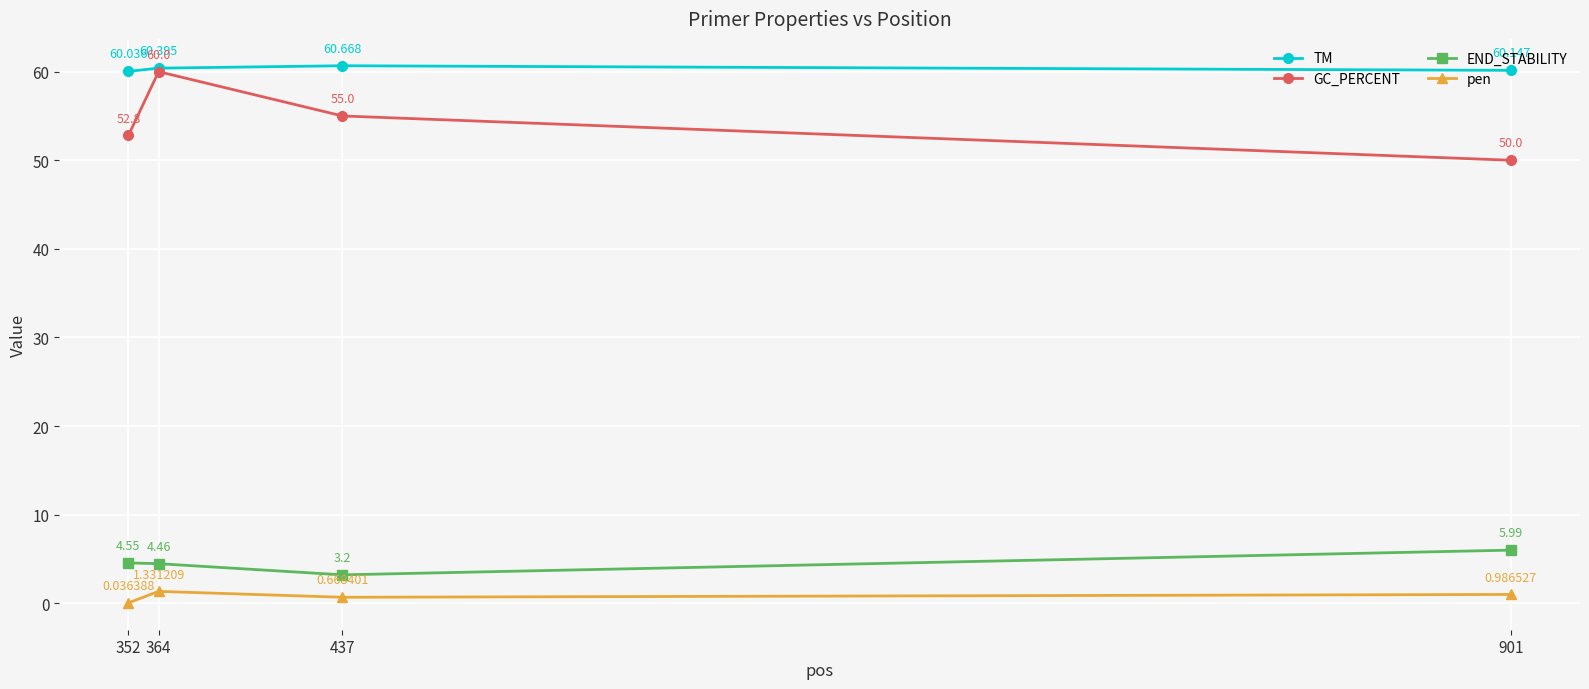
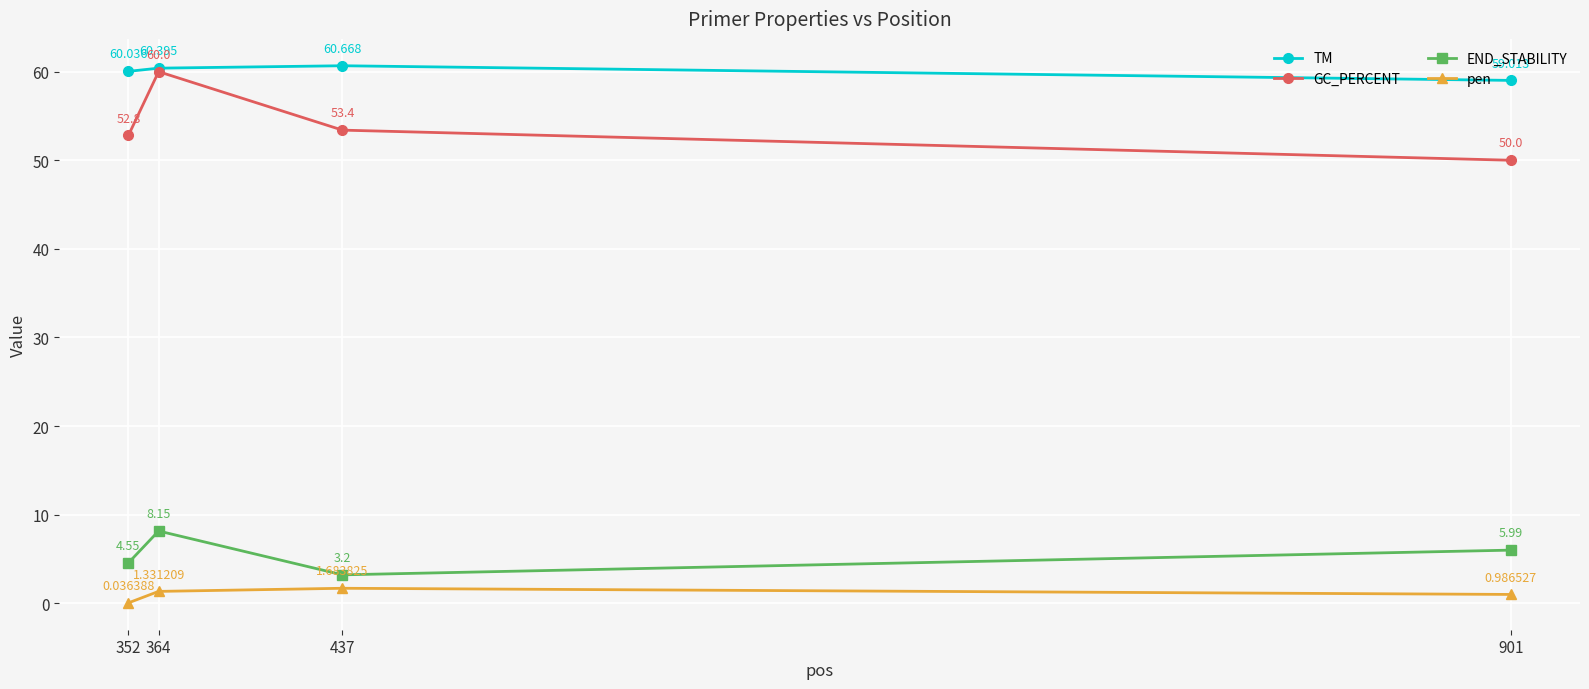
END_STABILITY, 364: 4.46 -> 8.15
GC_PERCENT, 437: 55.0 -> 53.4
pen, 437: 0.668401 -> 1.683825
TM, 901: 60.147 -> 59.013
